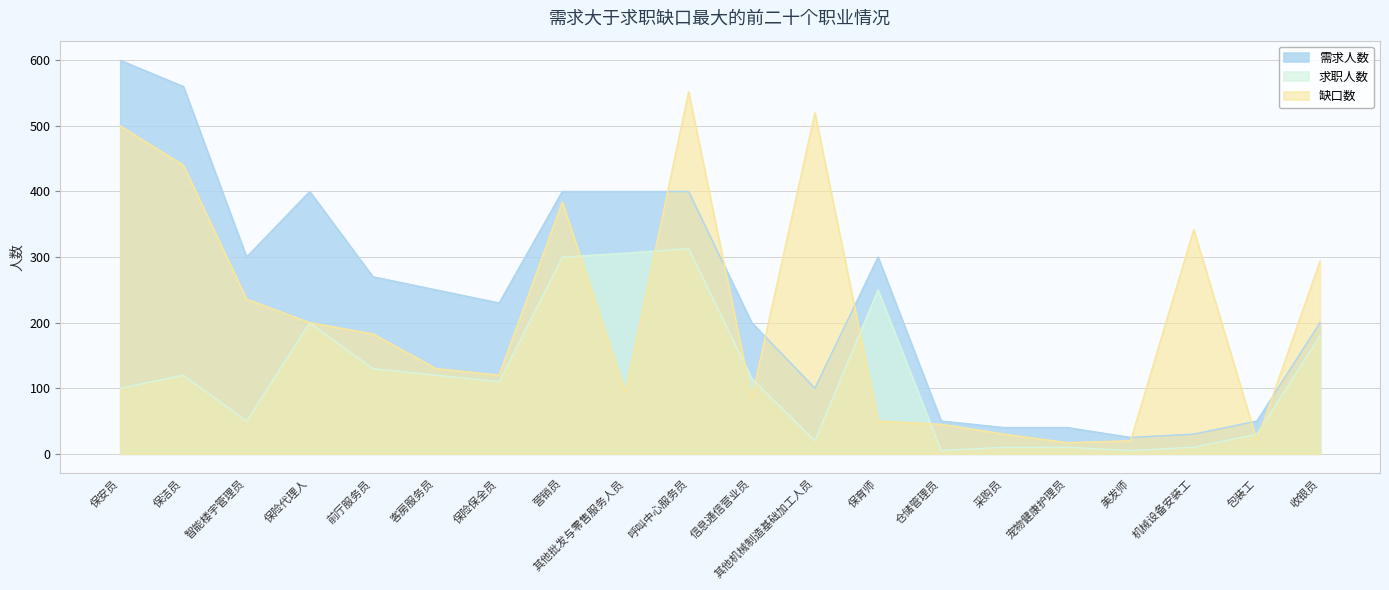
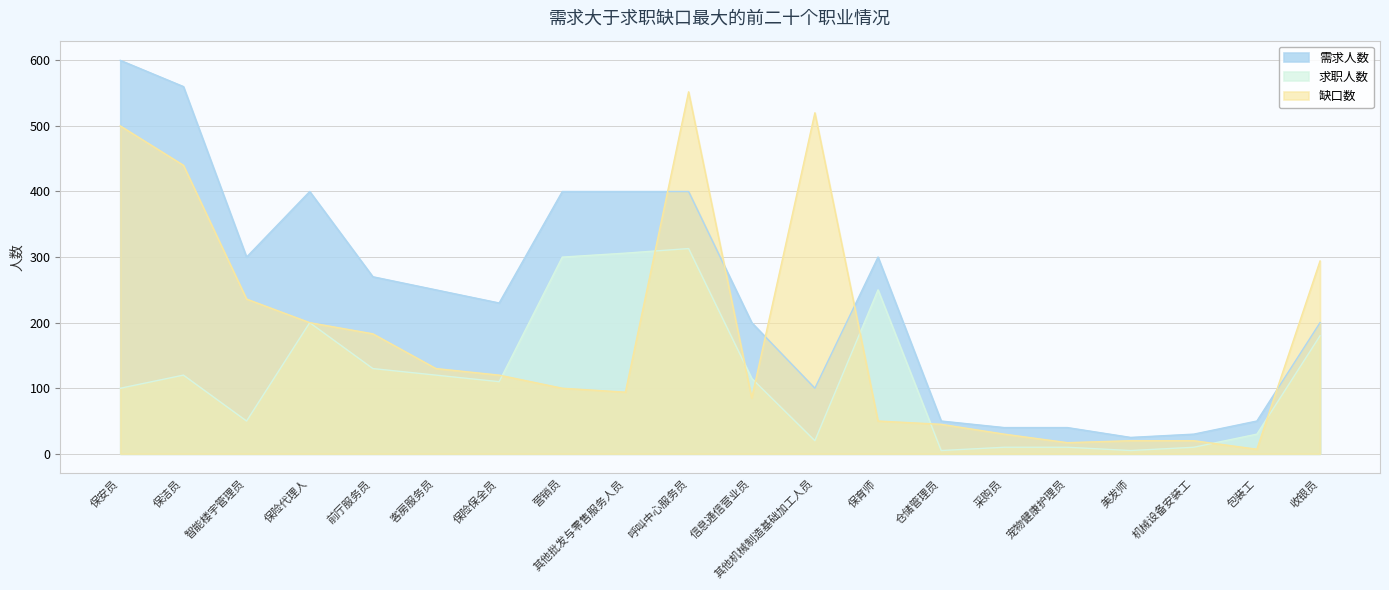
缺口数, 营销员: 380 -> 100
缺口数, 机械设备安装工: 340 -> 20
缺口数, 包装工: 20 -> 10
